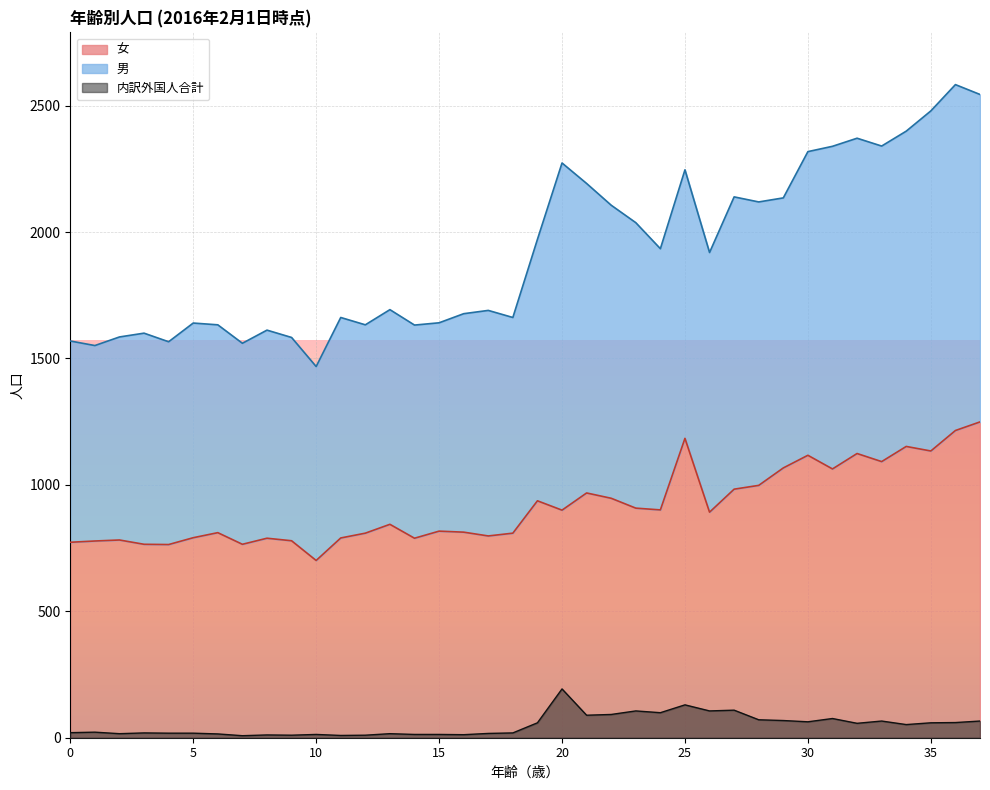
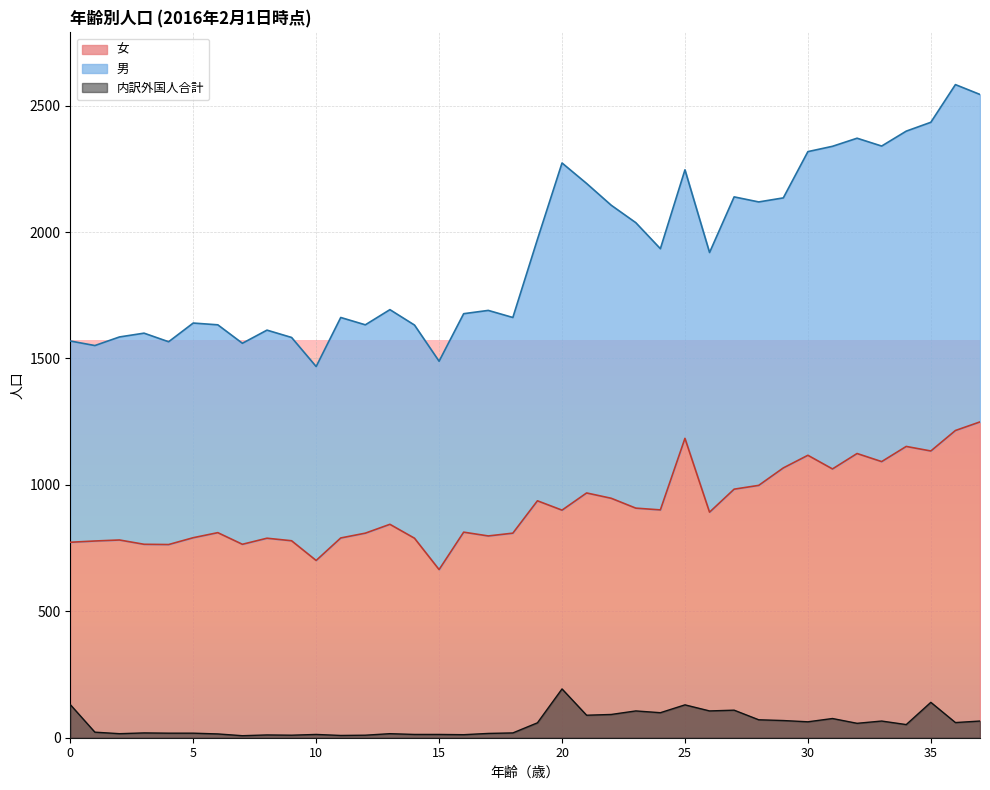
内訳外国人合計, 0: 20 -> 130
女, 15: 820 -> 670
男, 35: 1350 -> 1300
内訳外国人合計, 35: 60 -> 140
